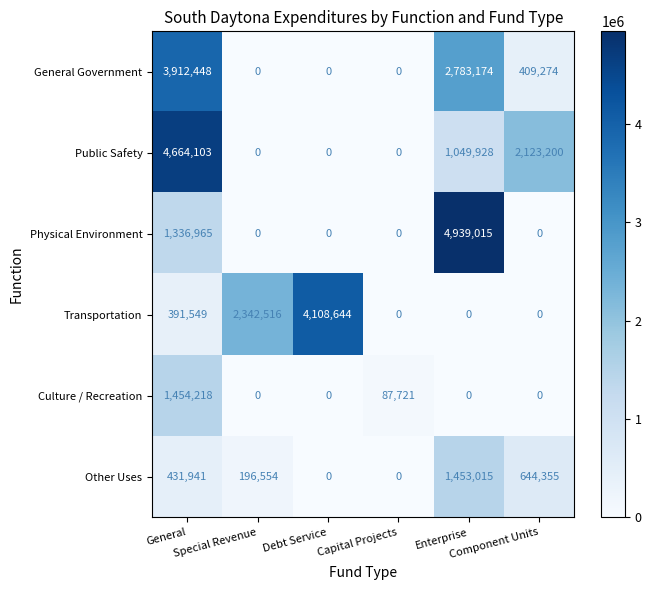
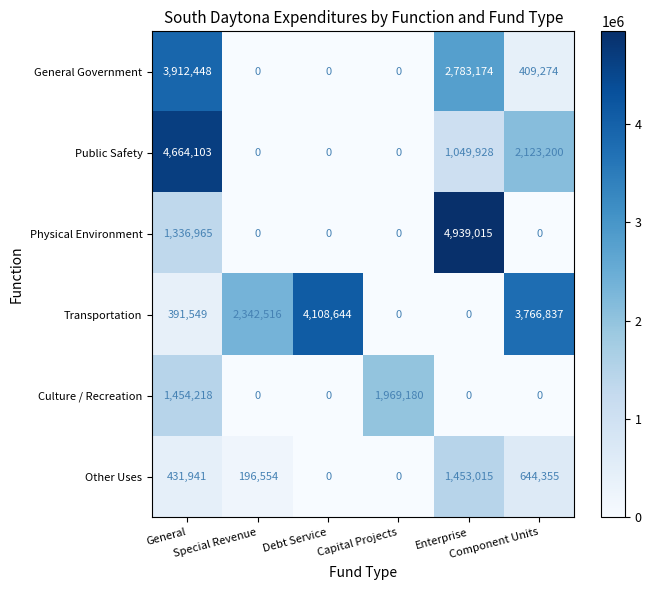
Transportation, Component Units: 0 -> 3,766,837
Culture / Recreation, Capital Projects: 87,721 -> 1,969,180
